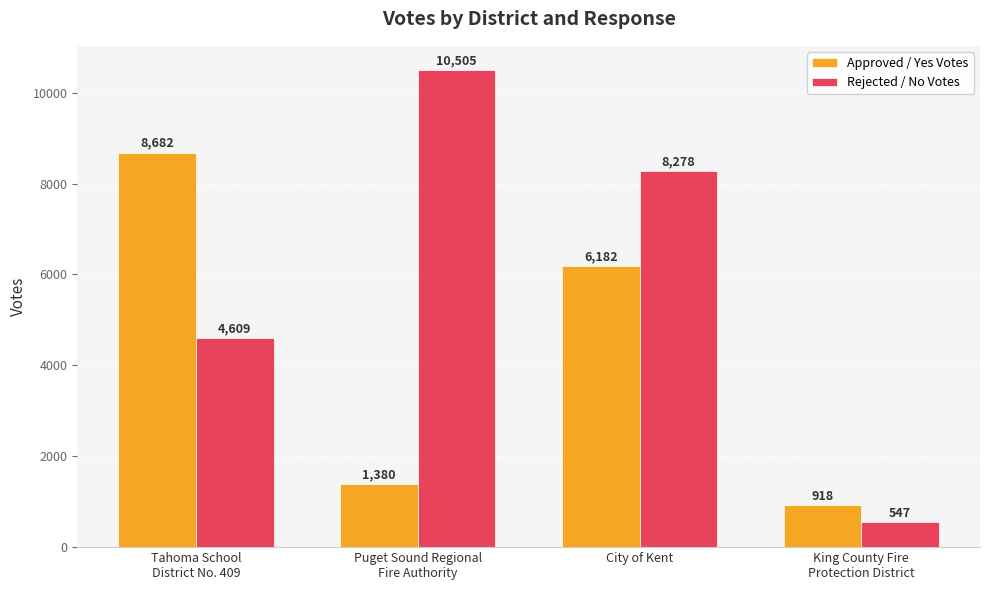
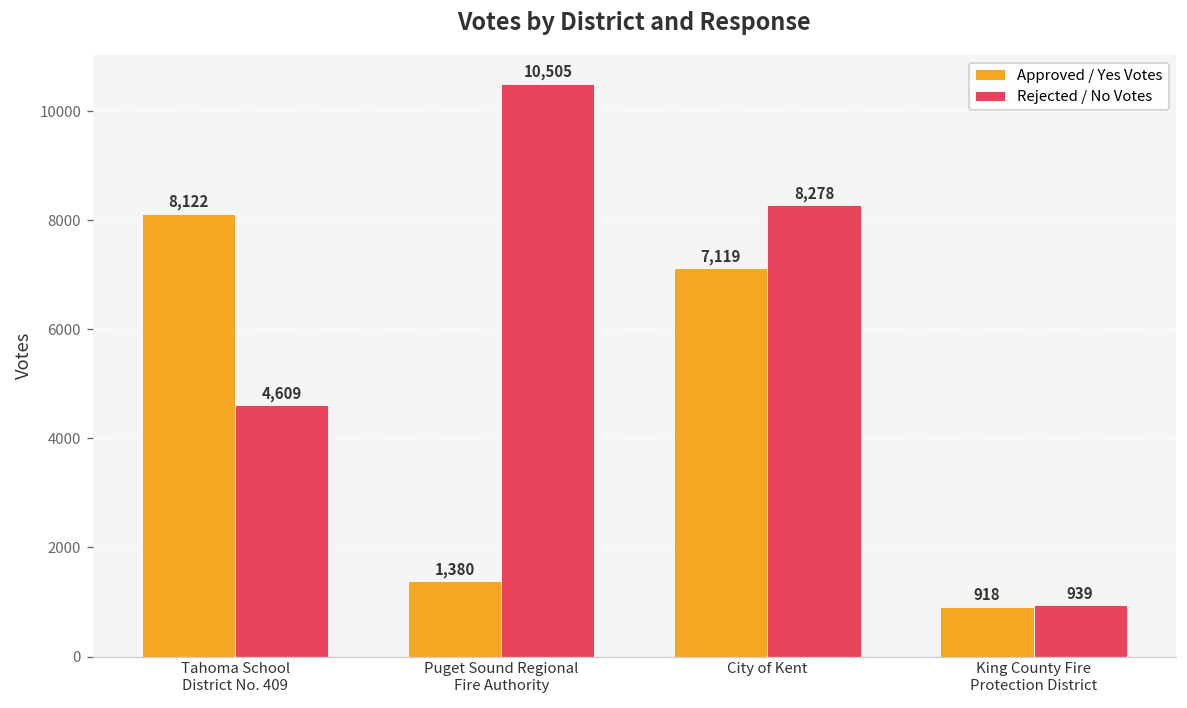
Approved / Yes Votes, Tahoma School District No. 409: 8,682 -> 8,122
Approved / Yes Votes, City of Kent: 6,182 -> 7,119
Rejected / No Votes, King County Fire Protection District: 547 -> 939
